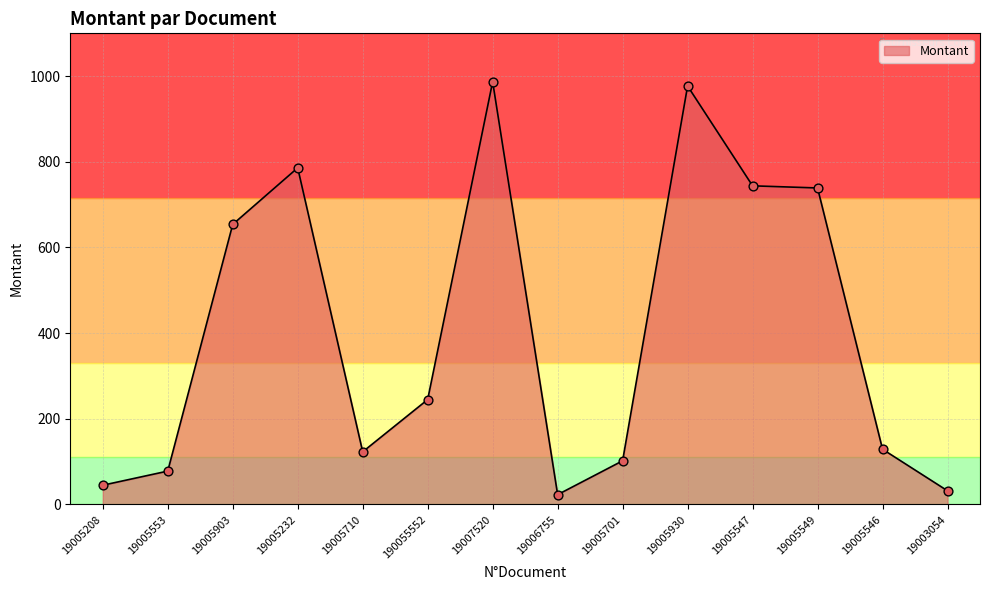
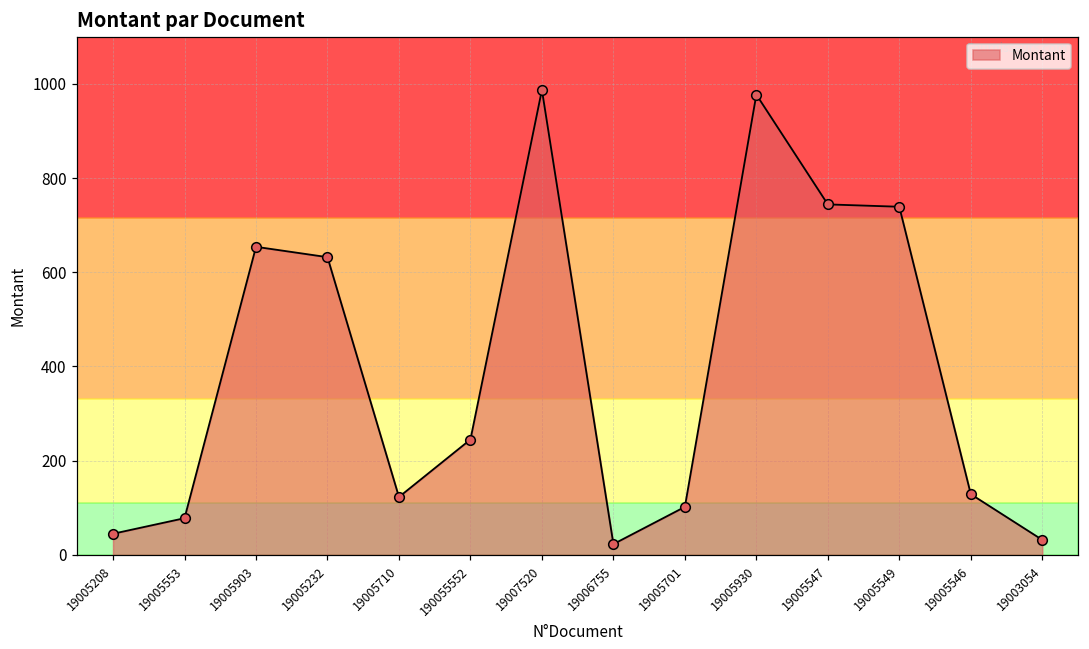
19005232: 790 -> 630
